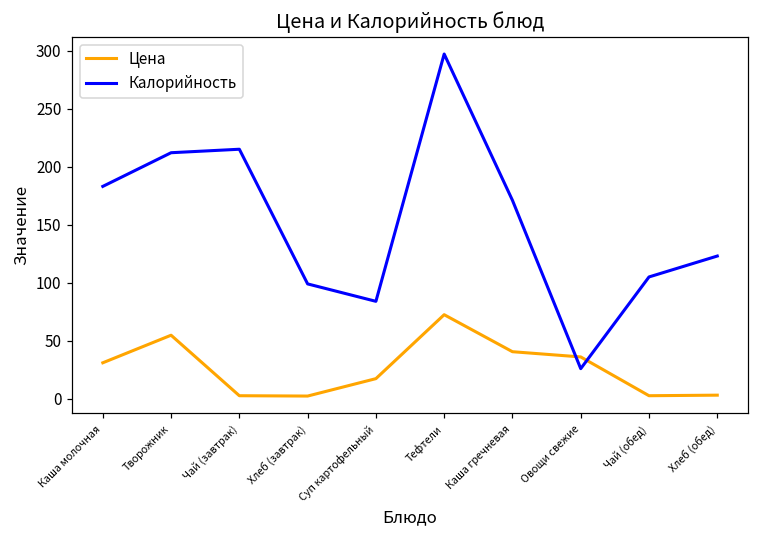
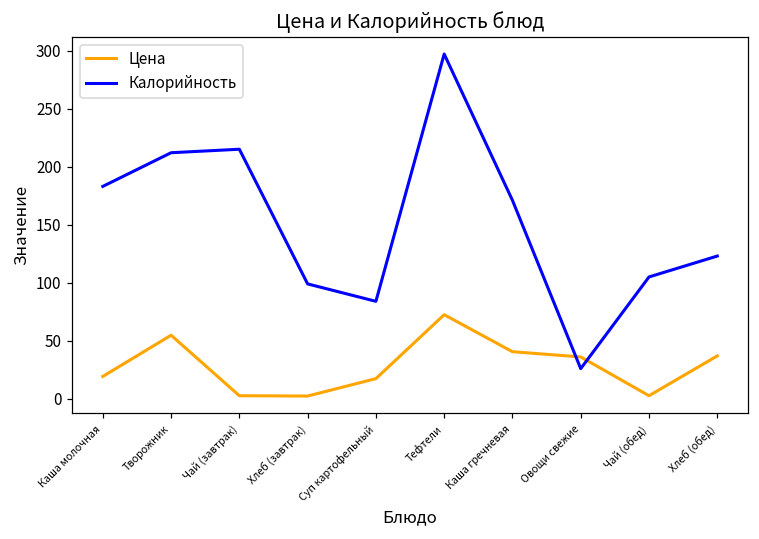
Цена, Каша молочная: 31 -> 19
Цена, Хлеб (обед): 3 -> 37
